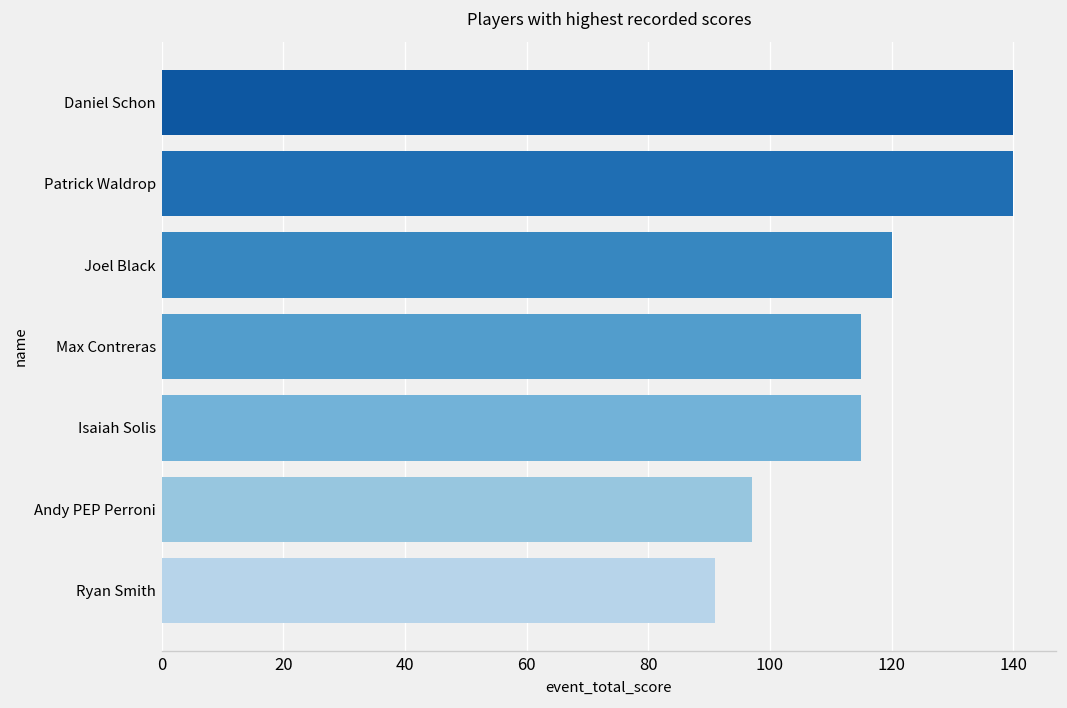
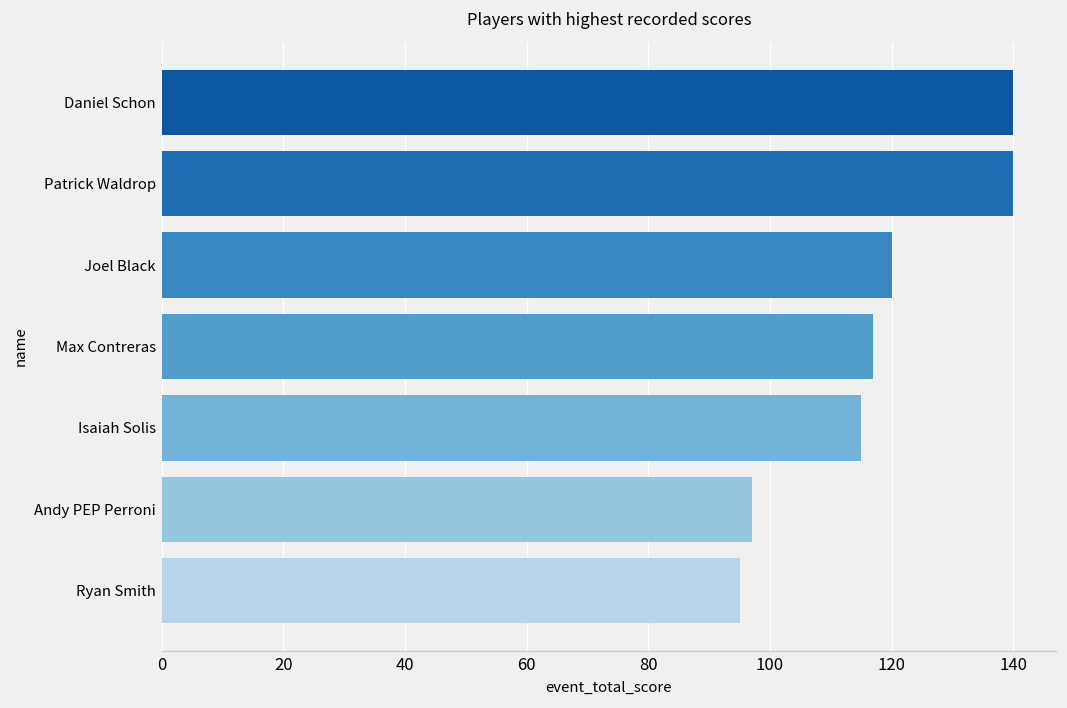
Max Contreras: 115 -> 117
Ryan Smith: 91 -> 95
